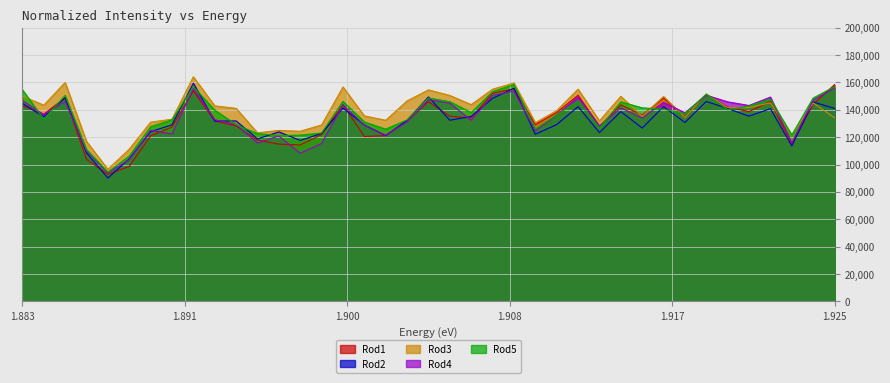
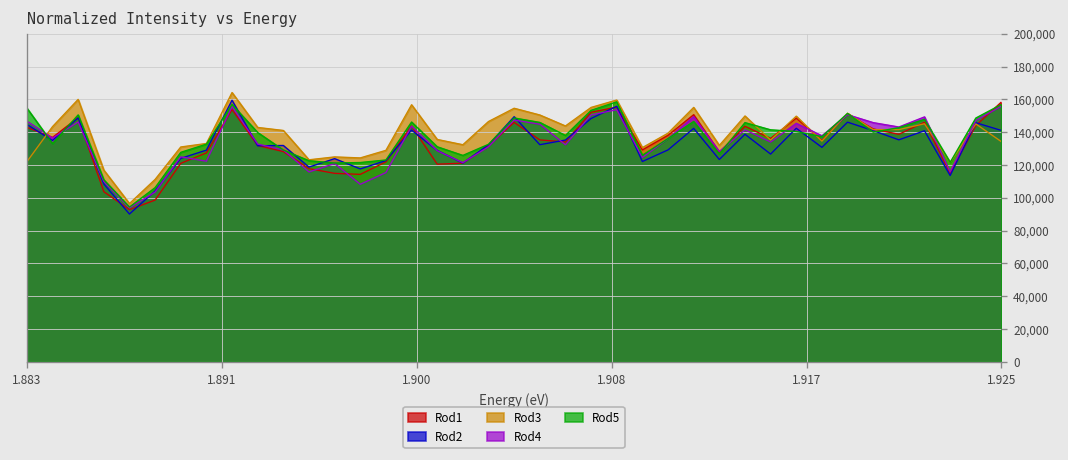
Rod3, 1.883: 150,000 -> 122,000
